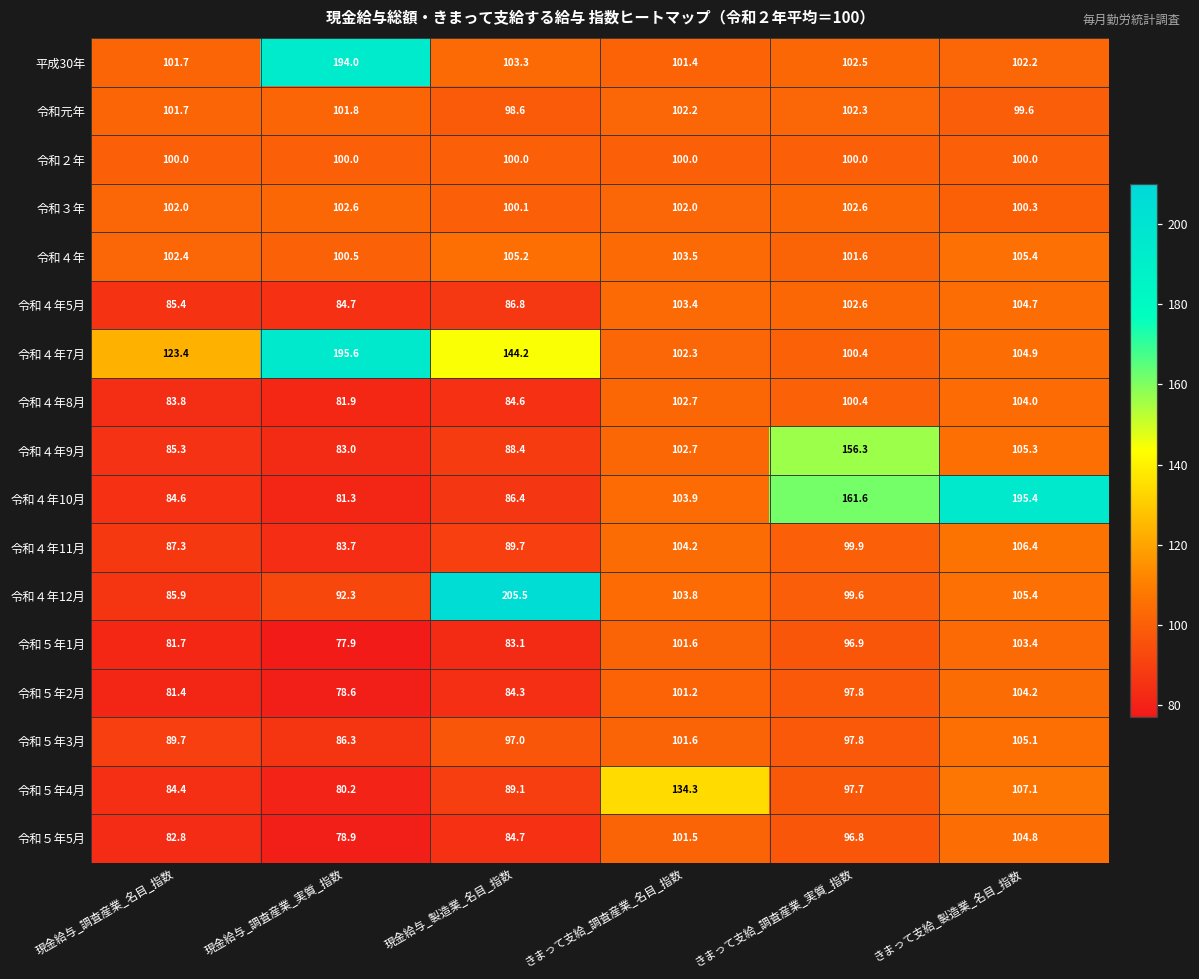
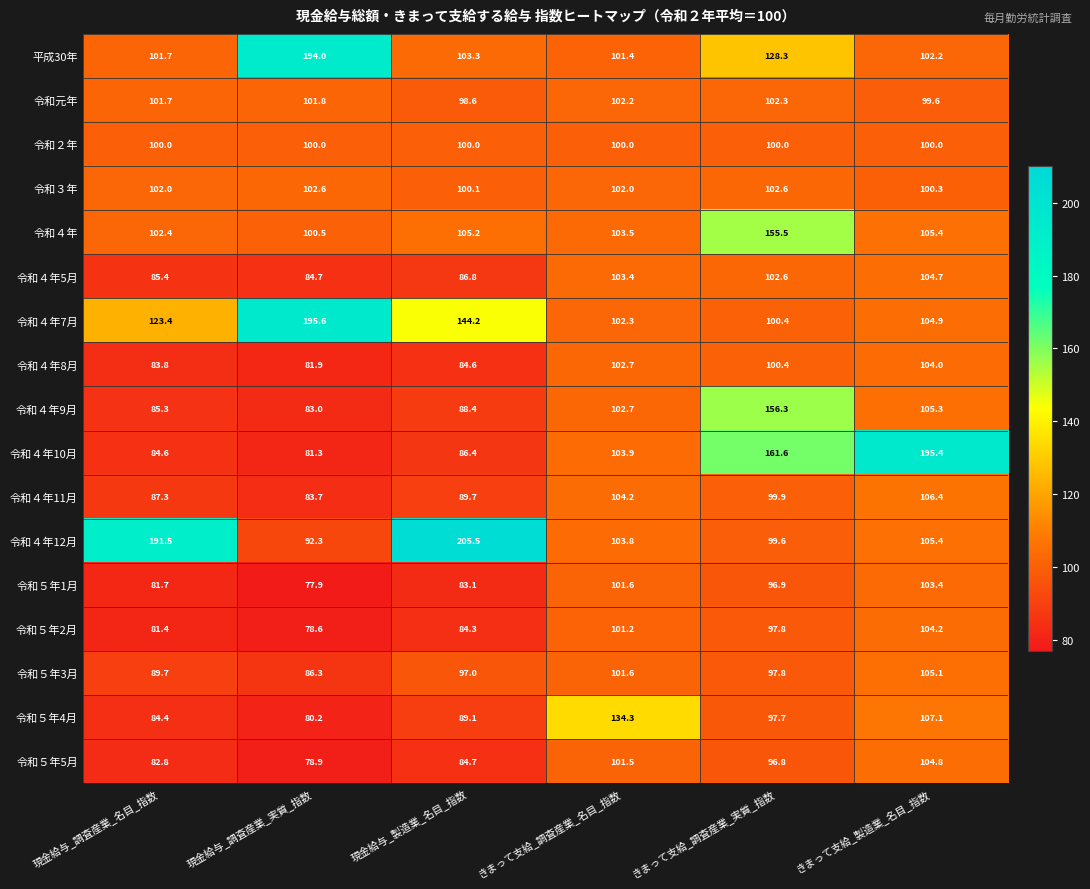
平成30年, きまって支給_調査産業_実質_指数: 102.5 -> 128.3
令和４年, きまって支給_調査産業_実質_指数: 101.6 -> 155.5
令和４年12月, 現金給与_調査産業_名目_指数: 85.9 -> 191.5
